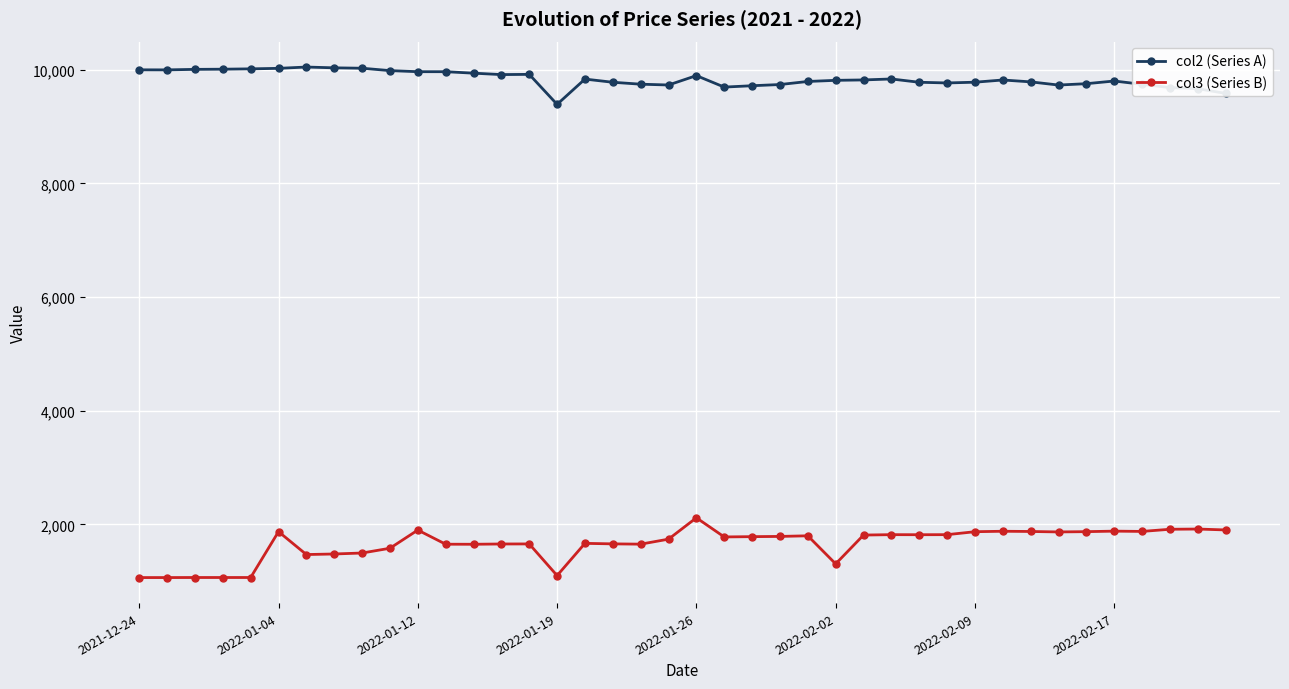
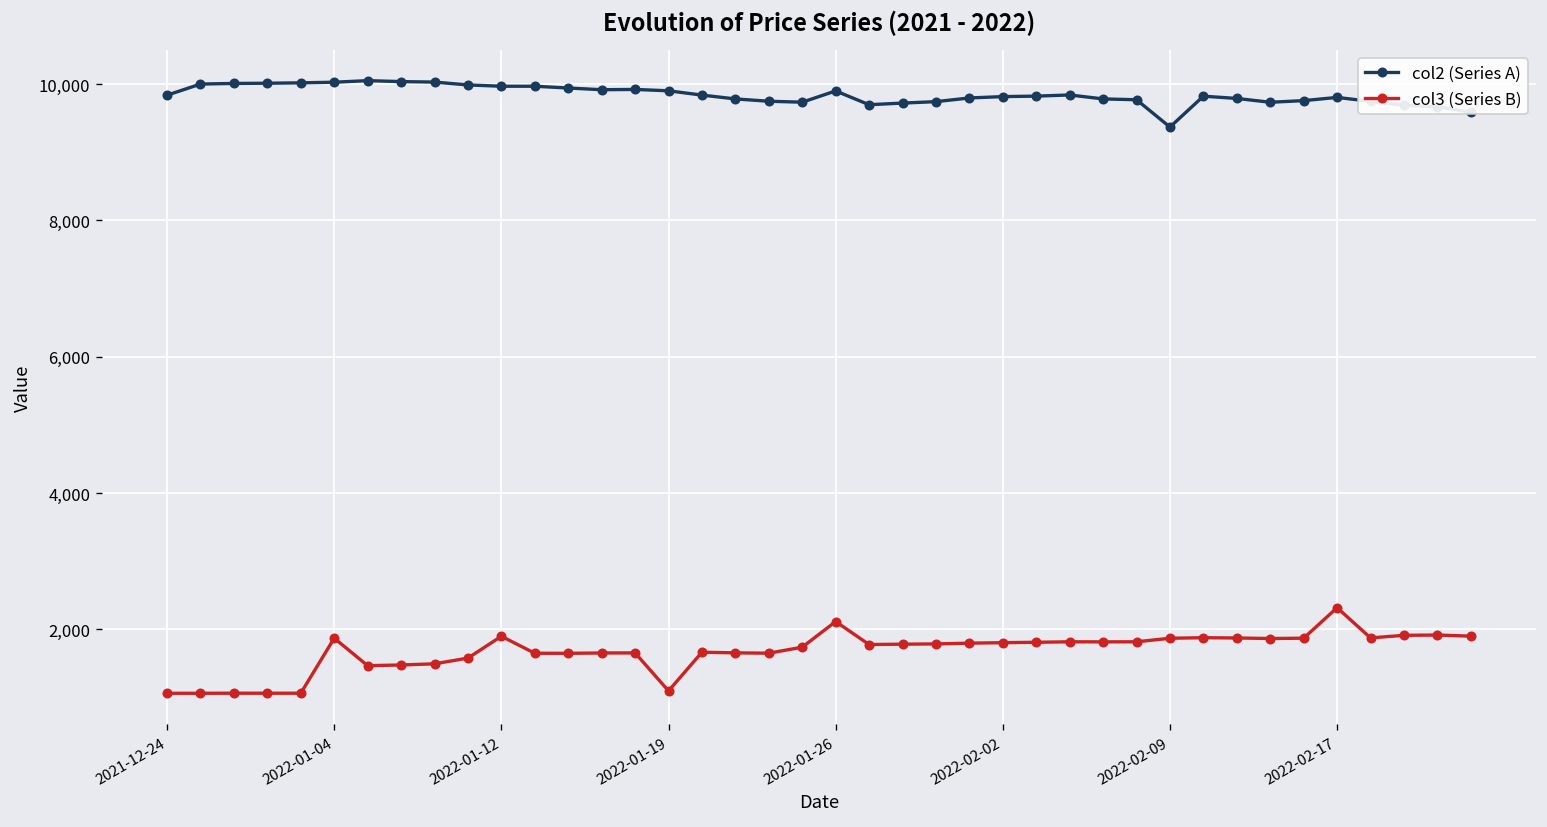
col2 (Series A), 2021-12-24: 10,000 -> 9,800
col2 (Series A), 2022-01-19: 9,400 -> 9,900
col3 (Series B), 2022-02-02: 1,300 -> 1,800
col2 (Series A), 2022-02-09: 9,800 -> 9,400
col3 (Series B), 2022-02-17: 1,900 -> 2,300
